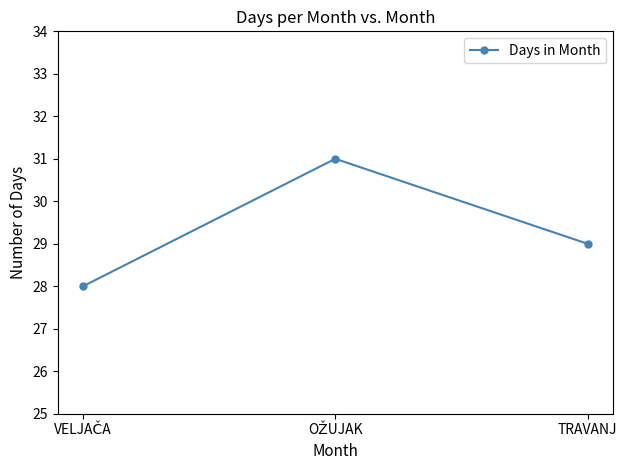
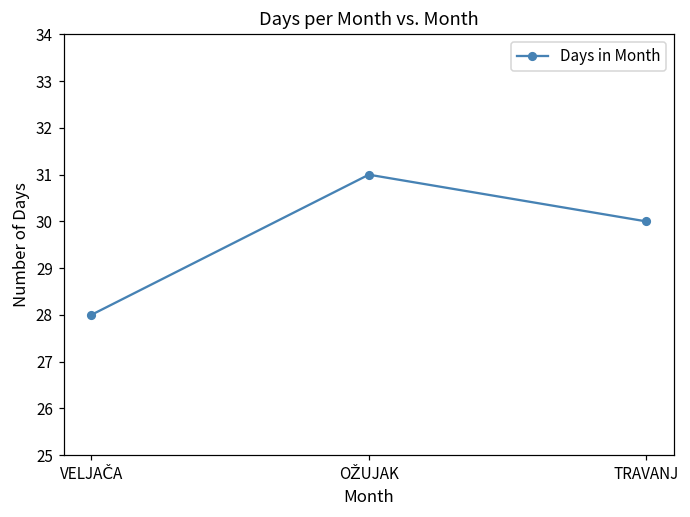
TRAVANJ: 29 -> 30
